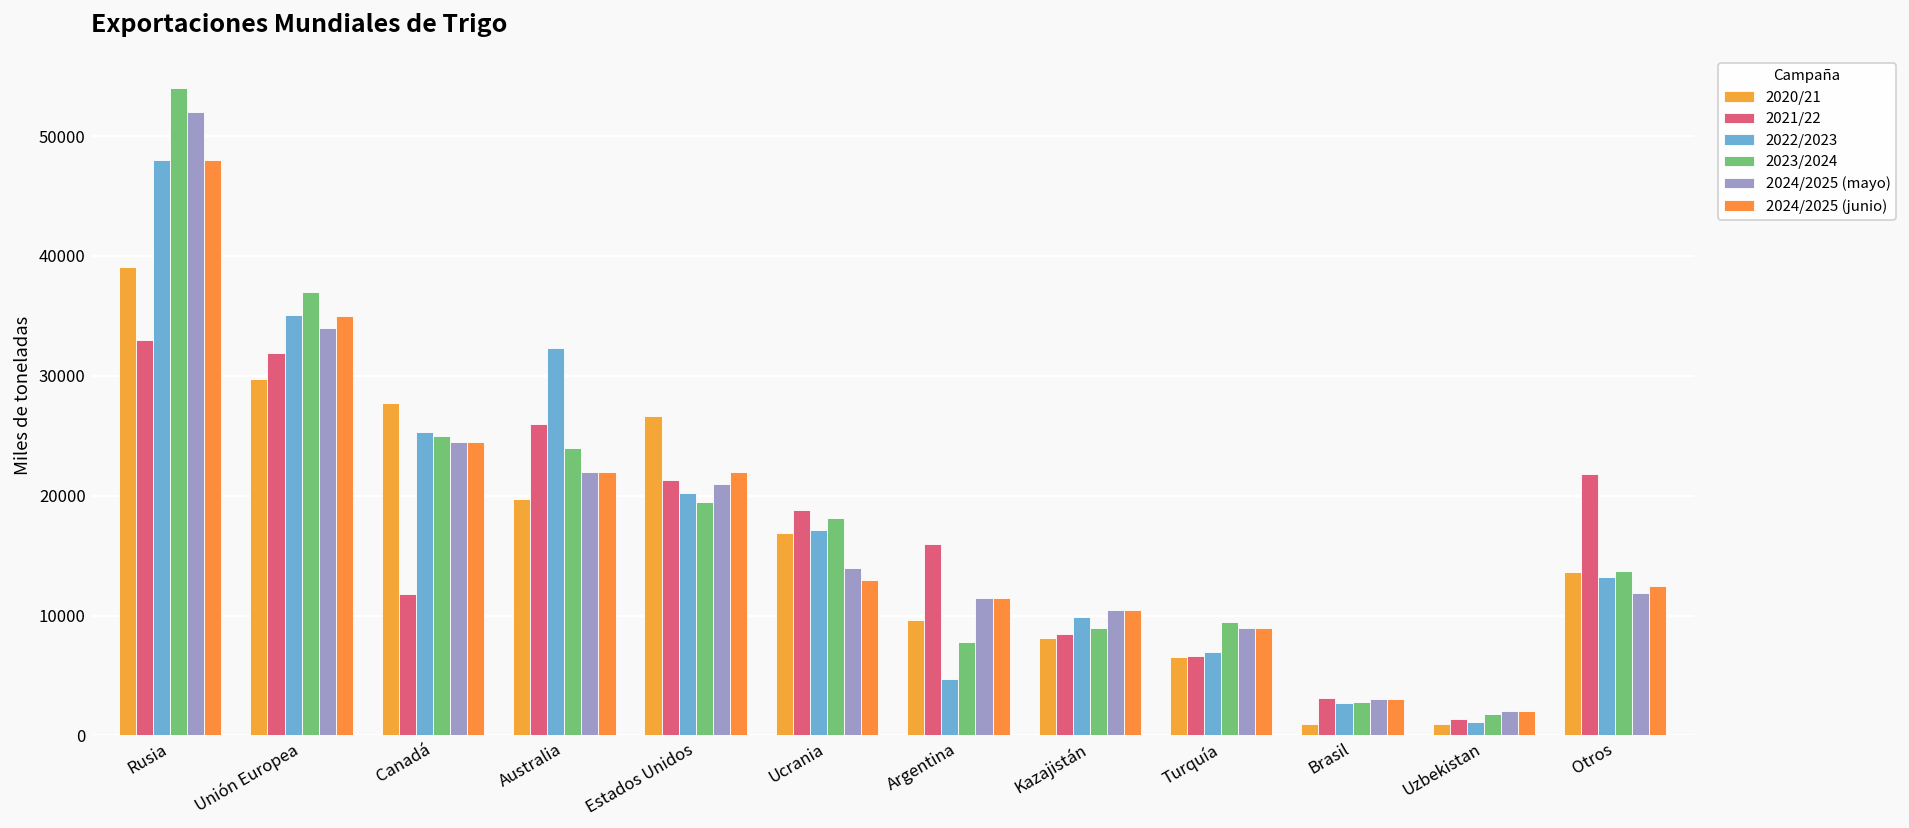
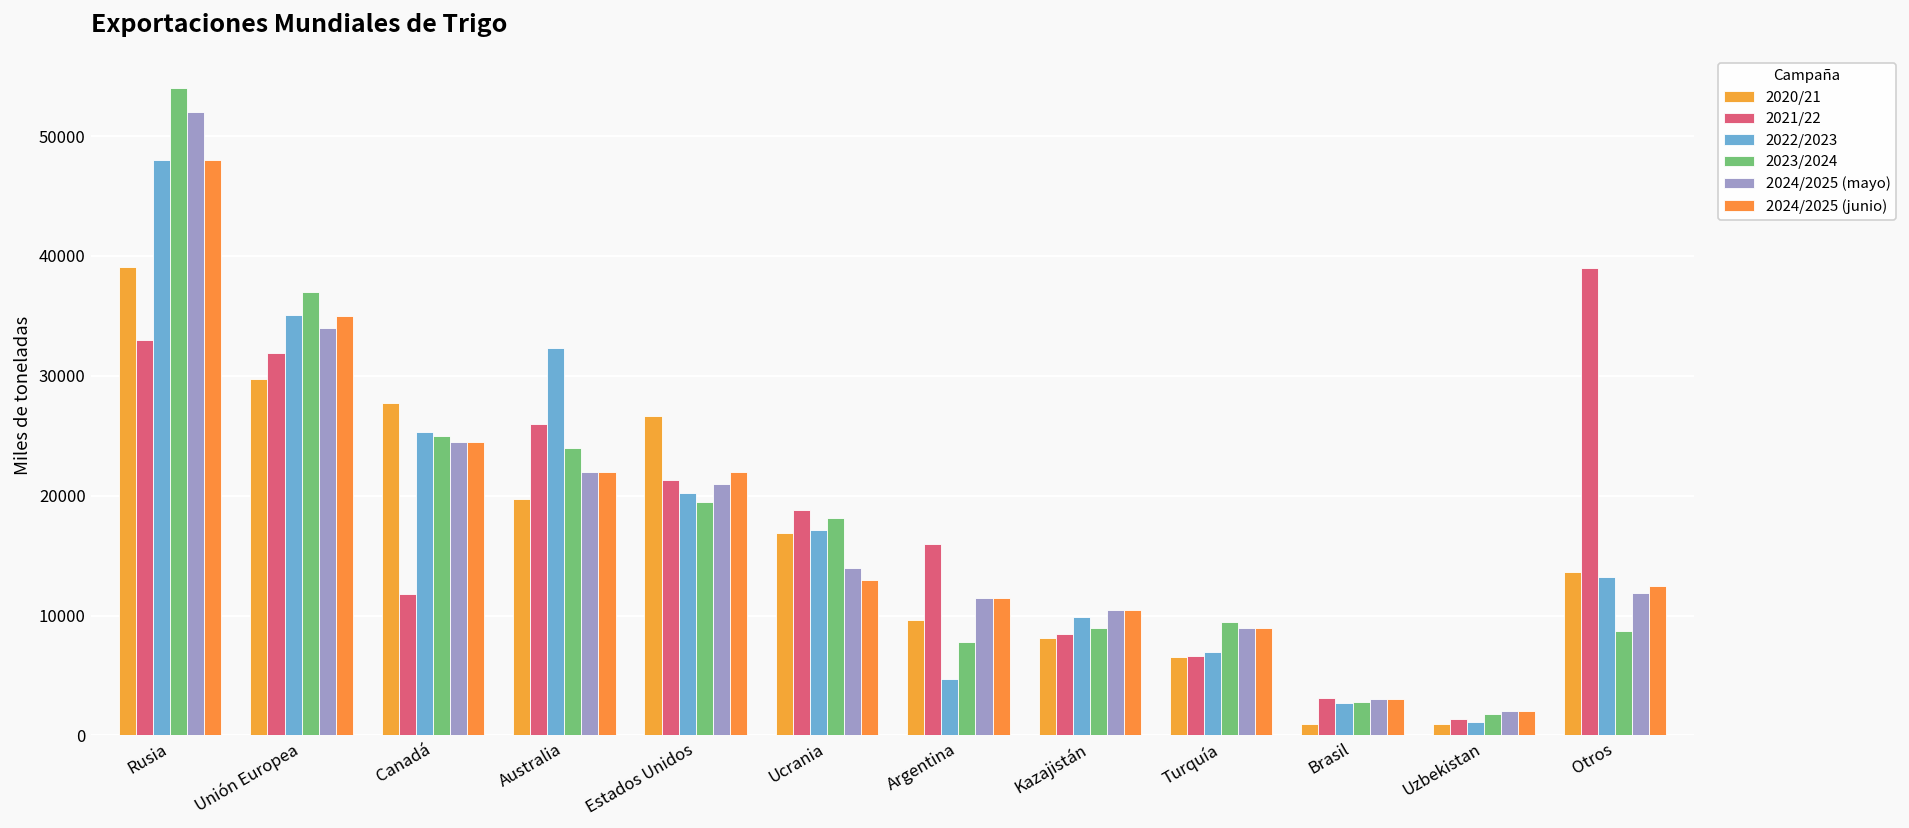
2021/22, Otros: 22000 -> 39000
2023/2024, Otros: 14000 -> 9000
